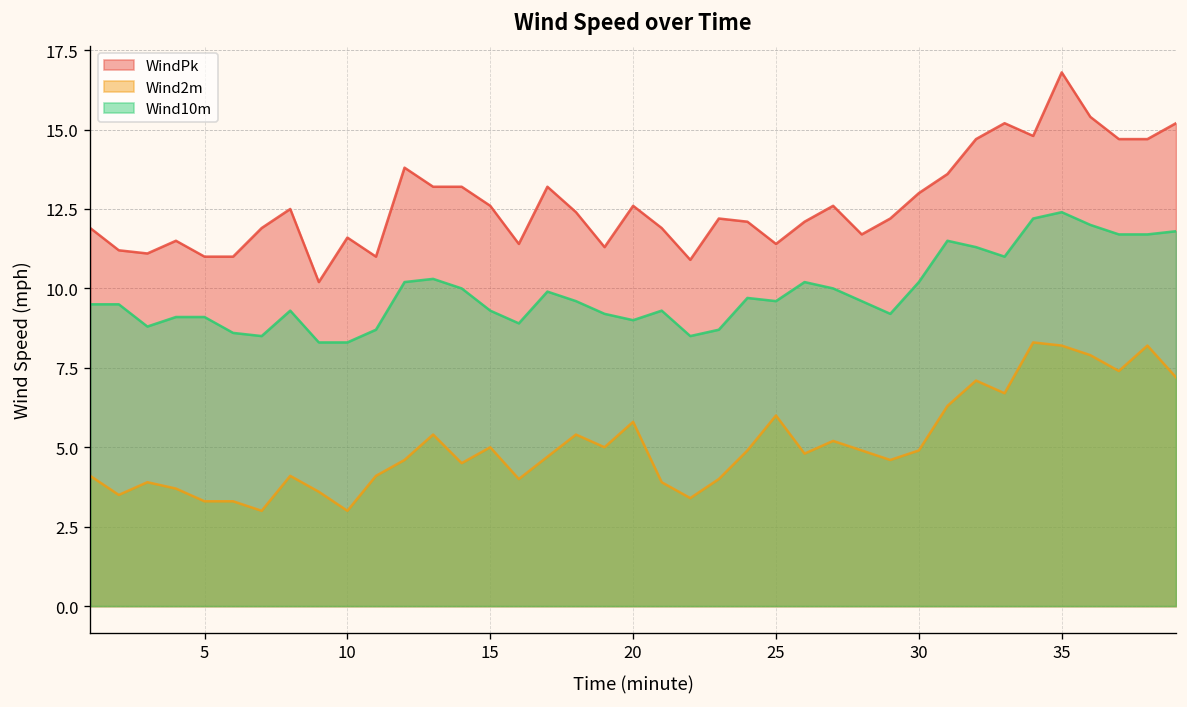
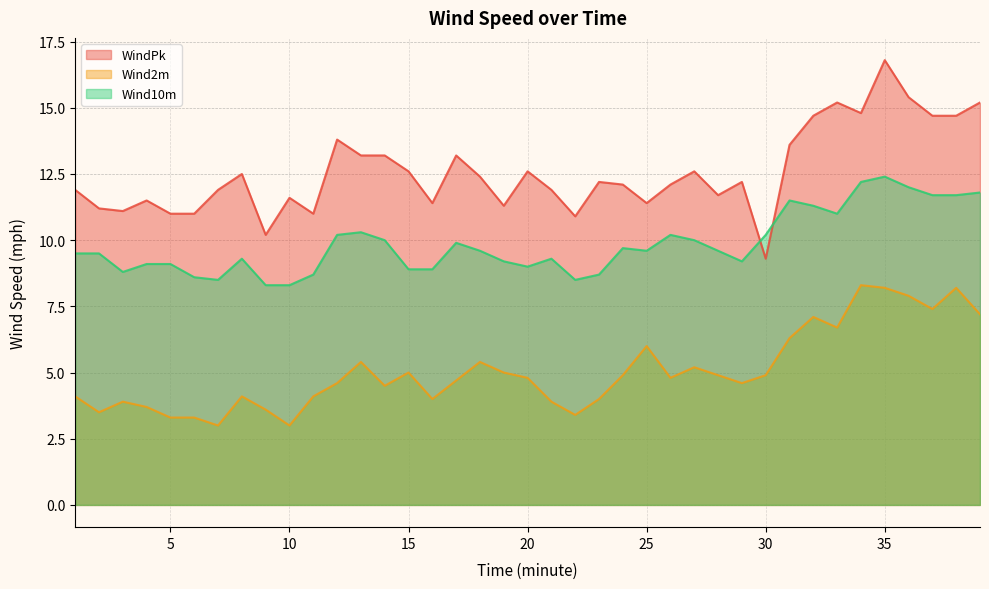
Wind10m, 15: 9.3 -> 8.9
Wind2m, 20: 5.8 -> 4.8
WindPk, 30: 13.0 -> 9.3
